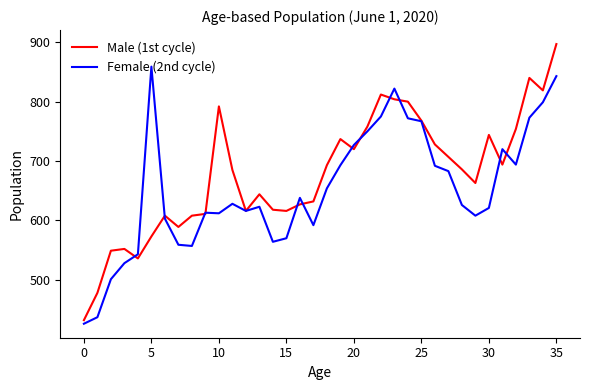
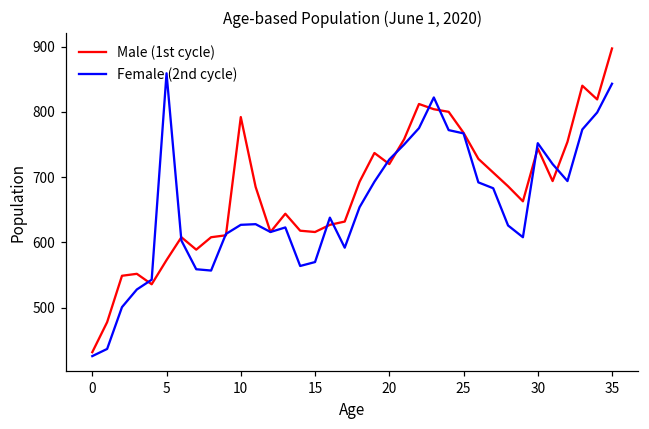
Female (2nd cycle), 10: 610 -> 630
Female (2nd cycle), 30: 620 -> 750
